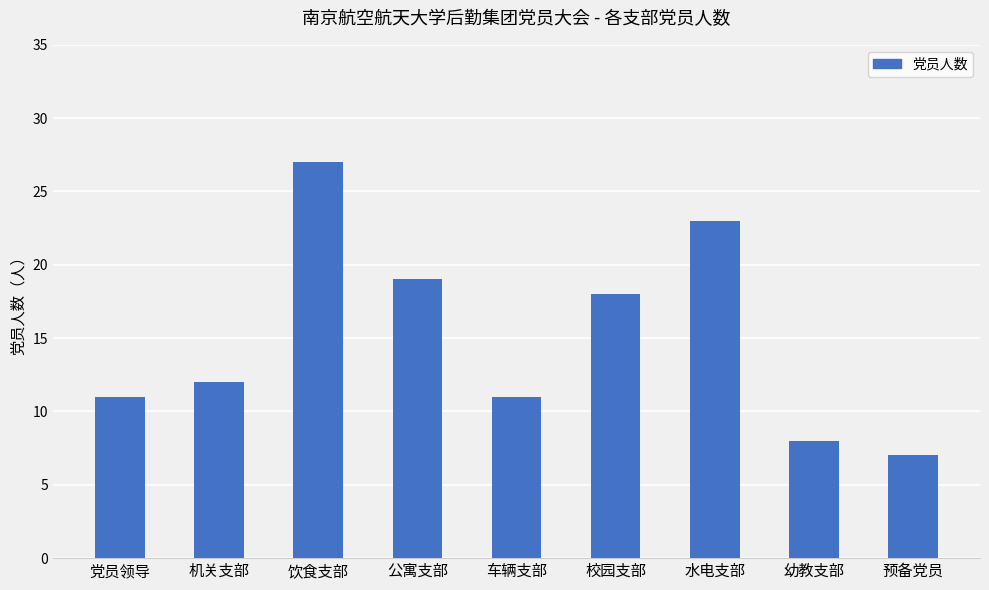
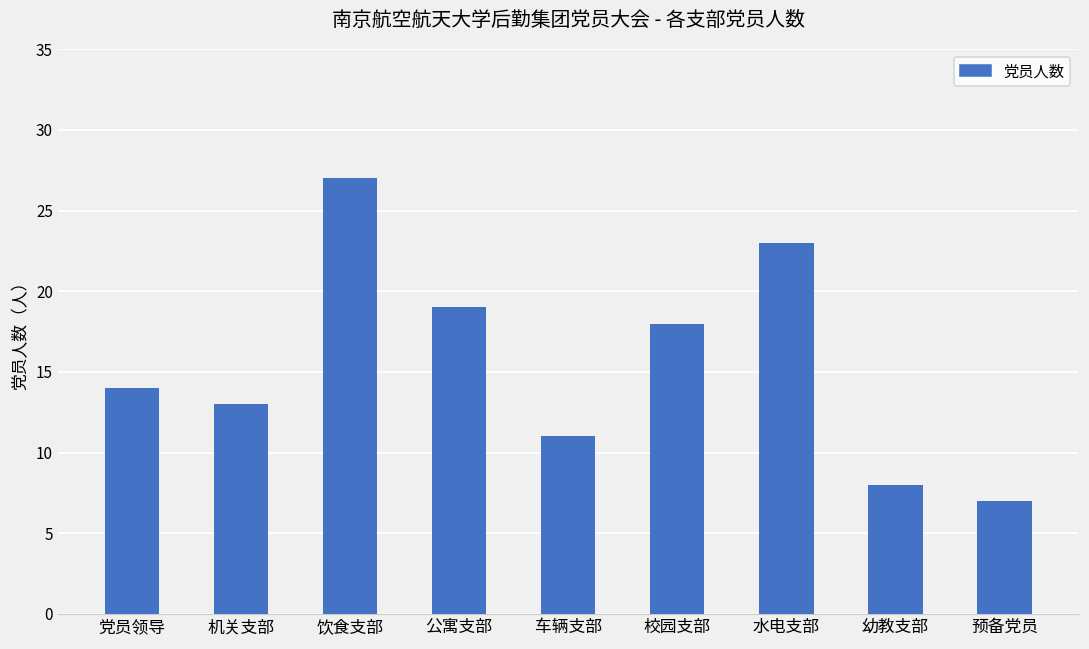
党员领导: 11 -> 14
机关支部: 12 -> 13
